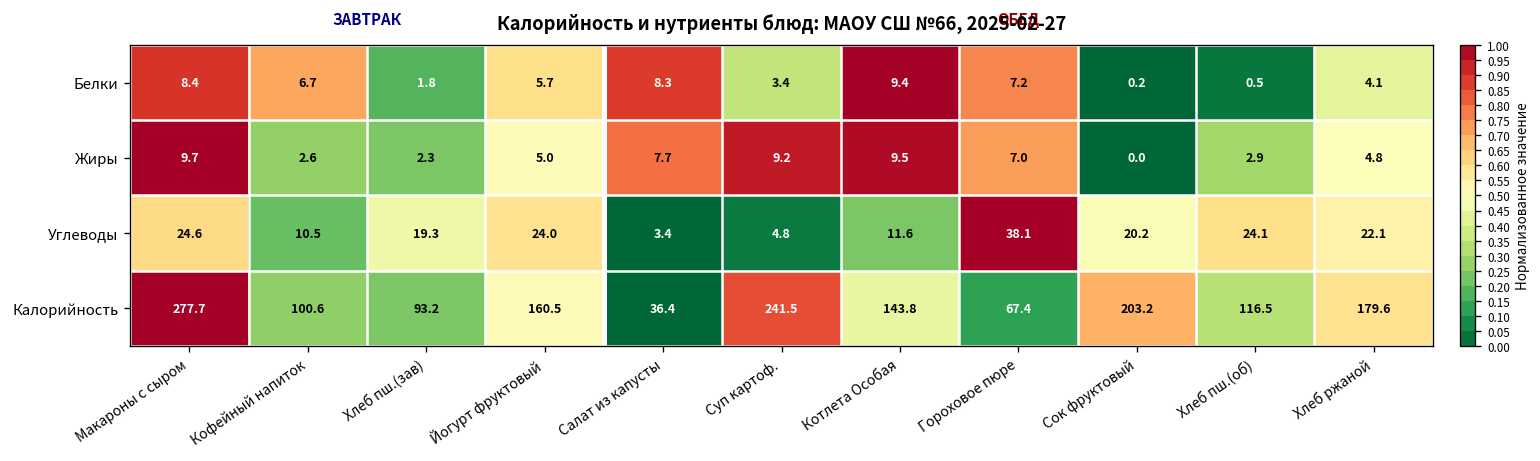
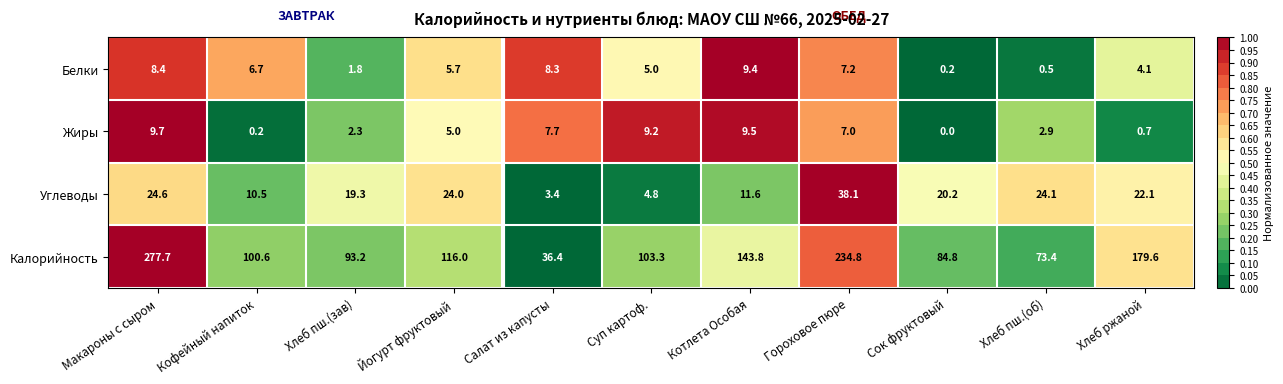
Белки, Суп картоф.: 3.4 -> 5.0
Жиры, Кофейный напиток: 2.6 -> 0.2
Жиры, Хлеб ржаной: 4.8 -> 0.7
Калорийность, Йогурт фруктовый: 160.5 -> 116.0
Калорийность, Суп картоф.: 241.5 -> 103.3
Калорийность, Гороховое пюре: 67.4 -> 234.8
Калорийность, Сок фруктовый: 203.2 -> 84.8
Калорийность, Хлеб пш.(об): 116.5 -> 73.4
